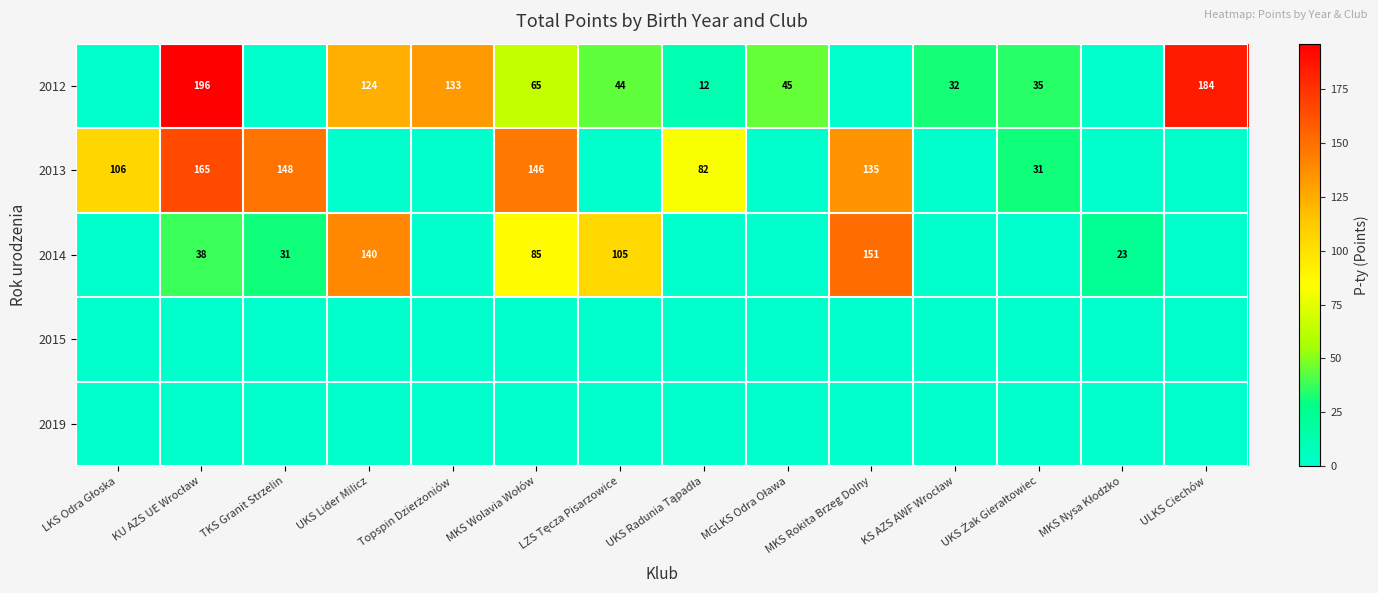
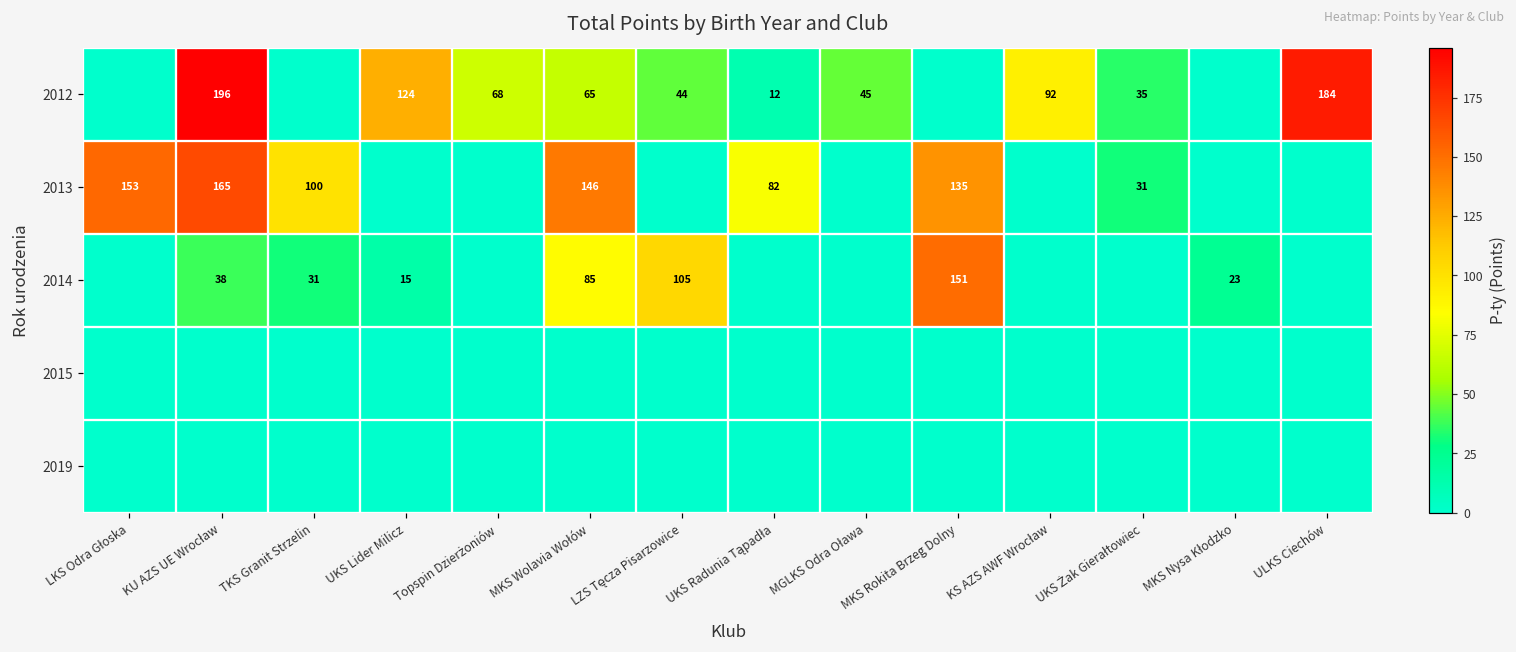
2012, Topspin Dzierżoniów: 133 -> 68
2012, KS AZS AWF Wrocław: 32 -> 92
2013, LKS Odra Głoska: 106 -> 153
2013, TKS Granit Strzelin: 148 -> 100
2014, UKS Lider Milicz: 140 -> 15
